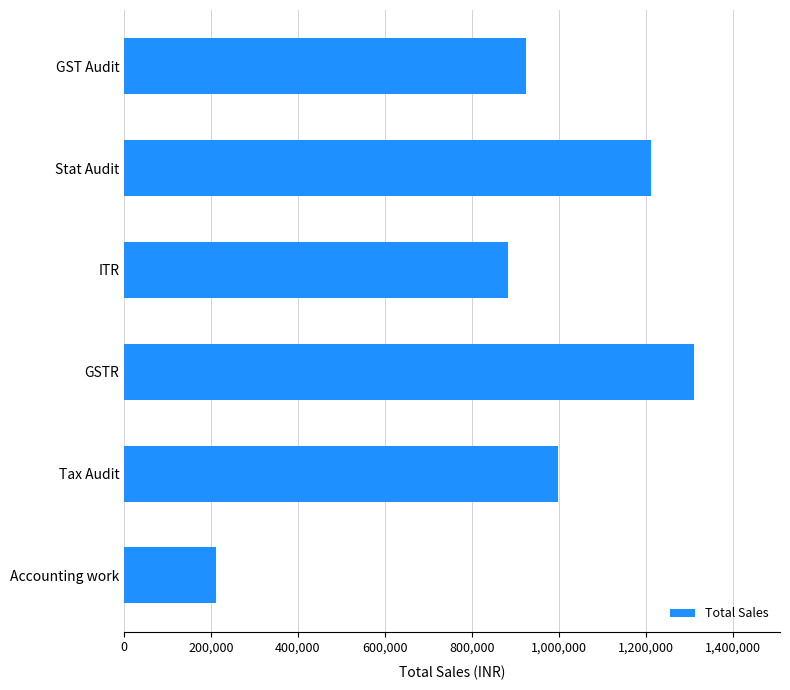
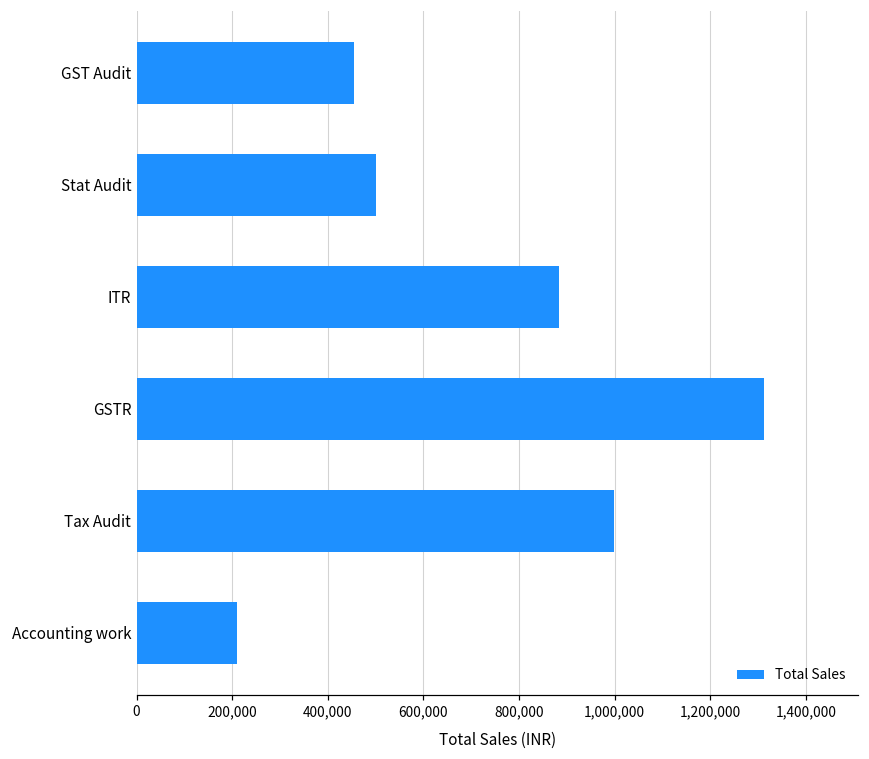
GST Audit: 920,000 -> 450,000
Stat Audit: 1,210,000 -> 500,000
